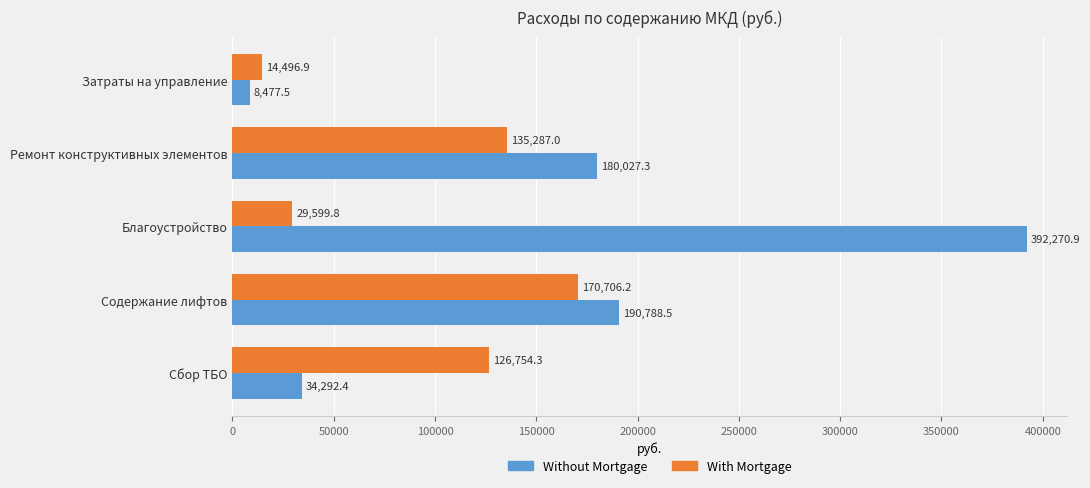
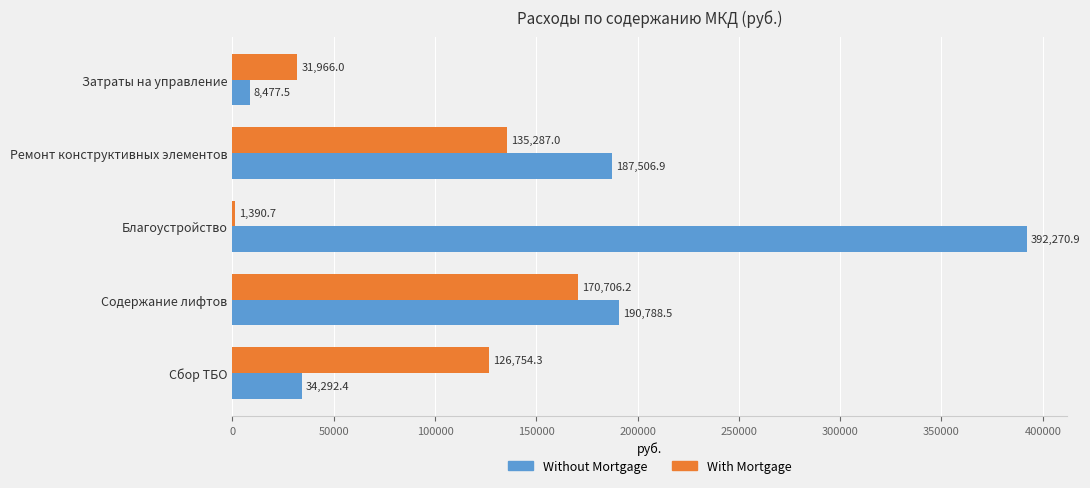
With Mortgage, Затраты на управление: 14,496.9 -> 31,966.0
Without Mortgage, Ремонт конструктивных элементов: 180,027.3 -> 187,506.9
With Mortgage, Благоустройство: 29,599.8 -> 1,390.7
